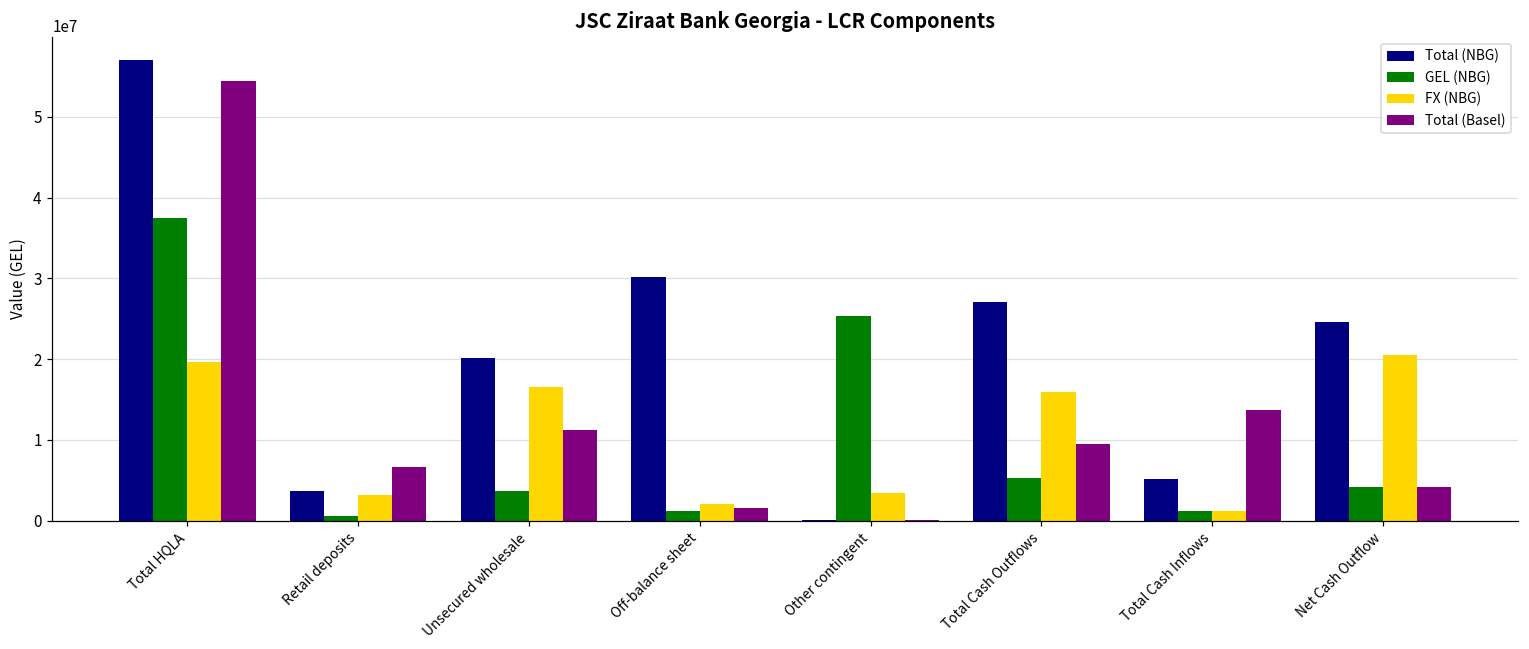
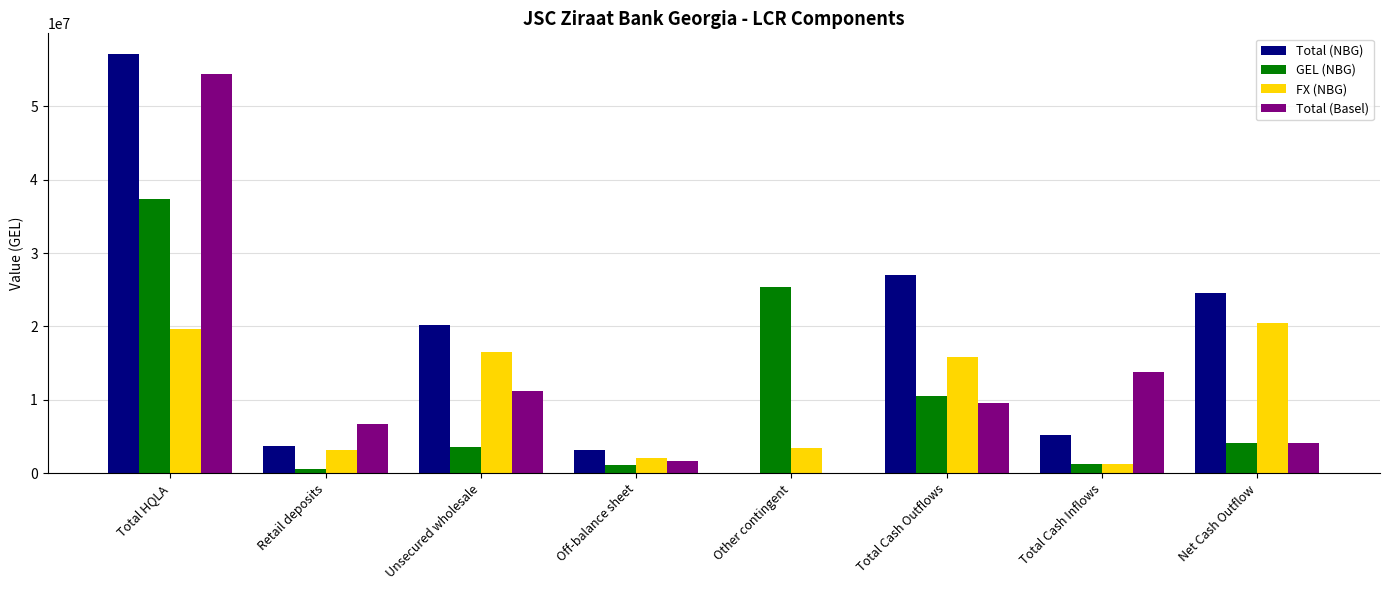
Total (NBG), Off-balance sheet: 30000000 -> 3000000
GEL (NBG), Total Cash Outflows: 5000000 -> 11000000
